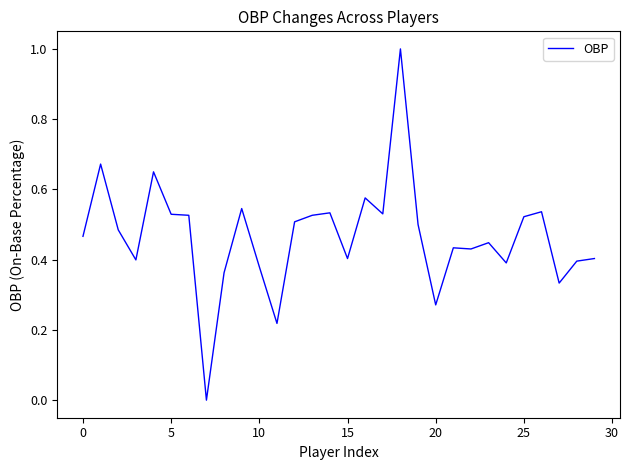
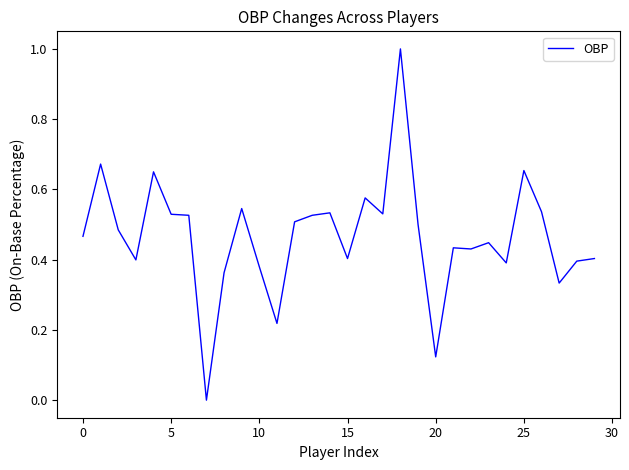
20: 0.27 -> 0.12
25: 0.52 -> 0.65
